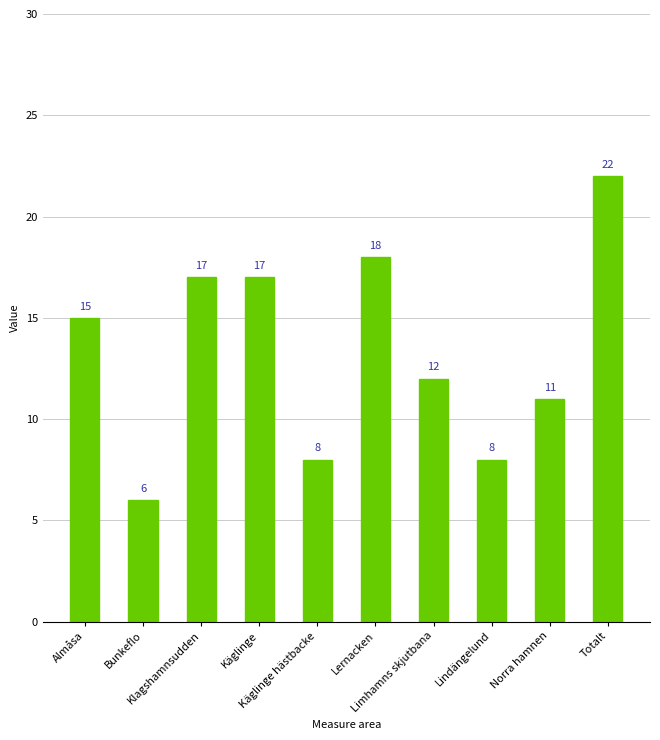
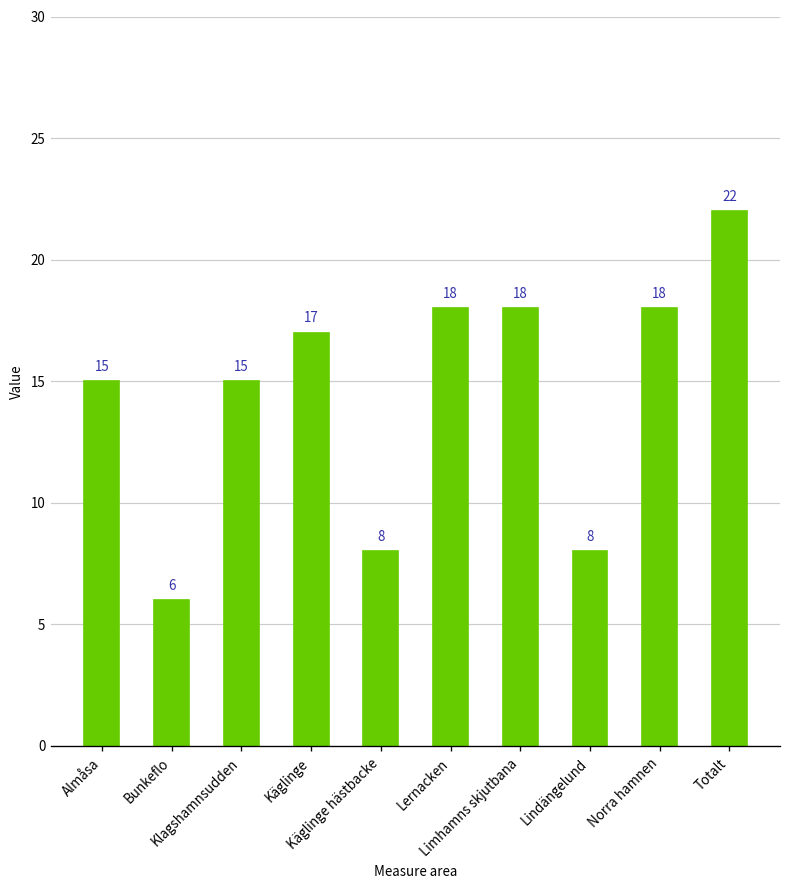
Klagshamnsudden: 17 -> 15
Limhamns skjutbana: 12 -> 18
Norra hamnen: 11 -> 18
